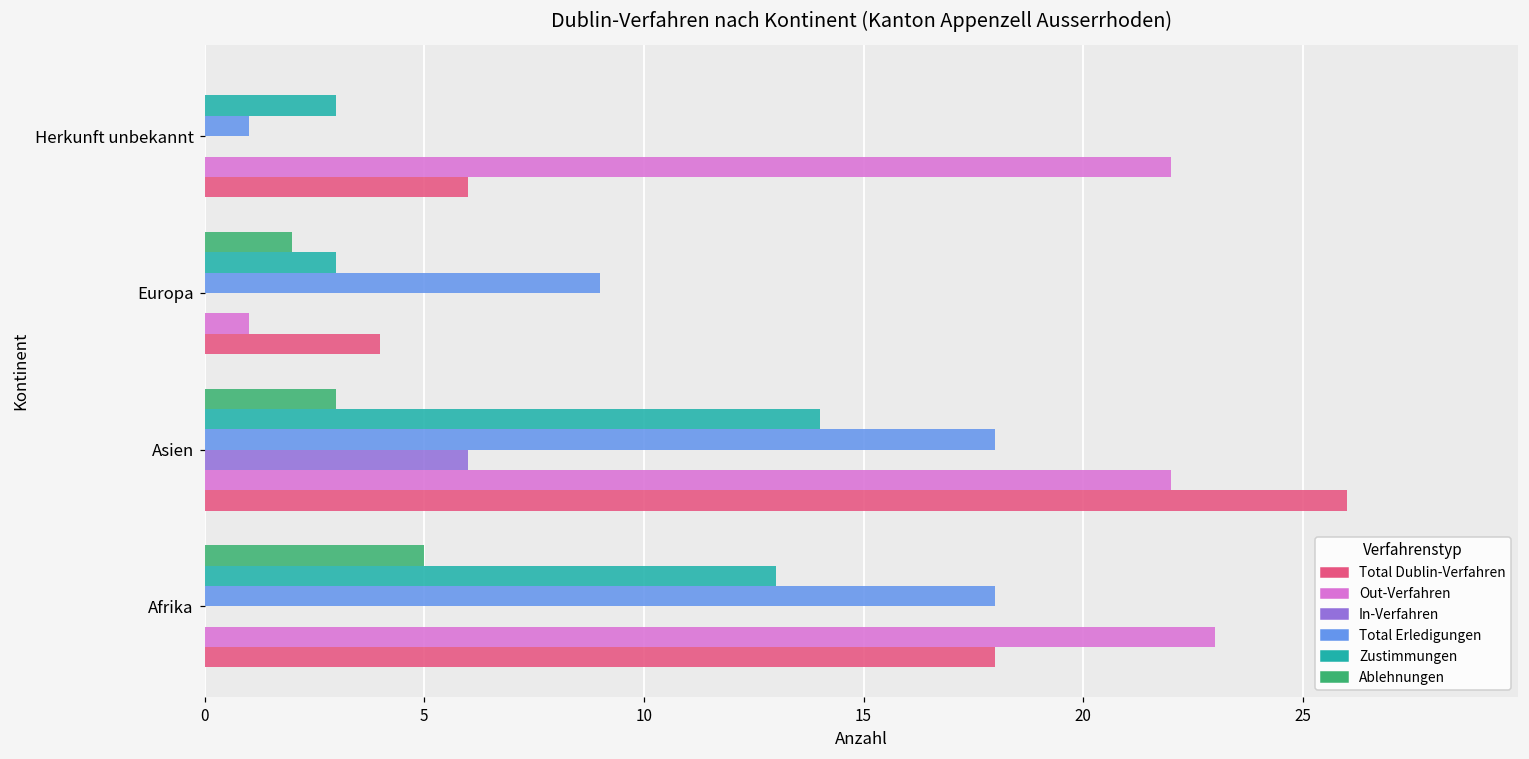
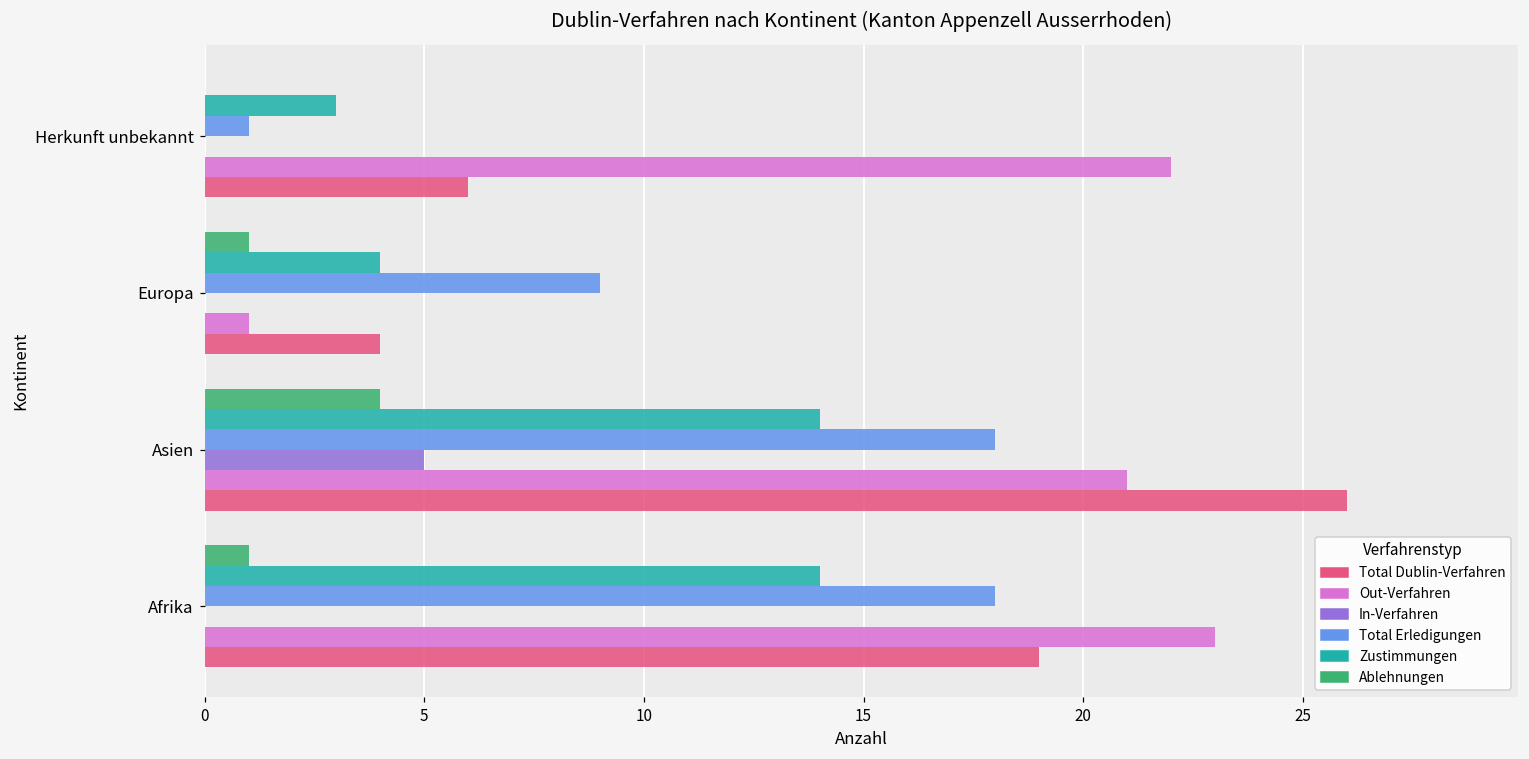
Ablehnungen, Europa: 2 -> 1
Zustimmungen, Europa: 3 -> 4
Ablehnungen, Asien: 3 -> 4
In-Verfahren, Asien: 6 -> 5
Out-Verfahren, Asien: 22 -> 21
Ablehnungen, Afrika: 5 -> 1
Zustimmungen, Afrika: 13 -> 14
Total Dublin-Verfahren, Afrika: 18 -> 19
